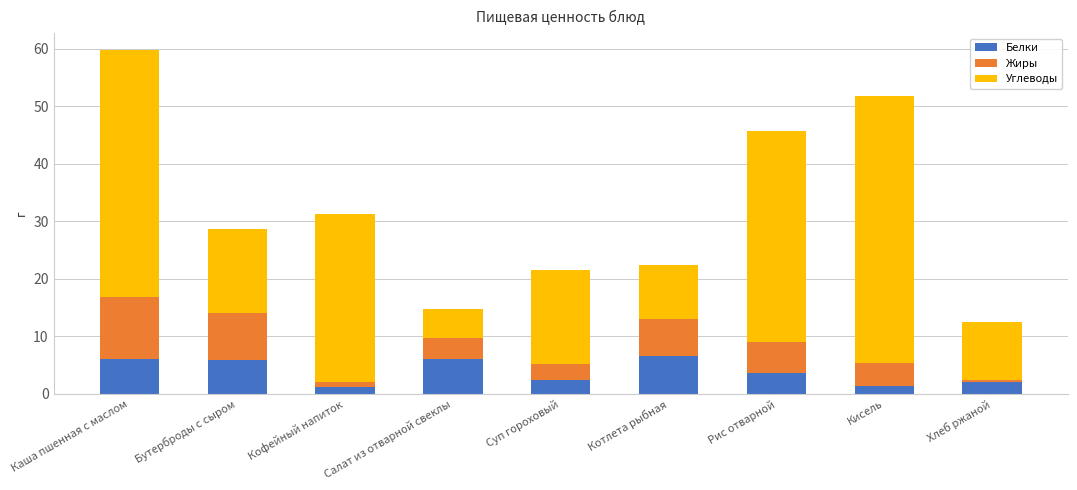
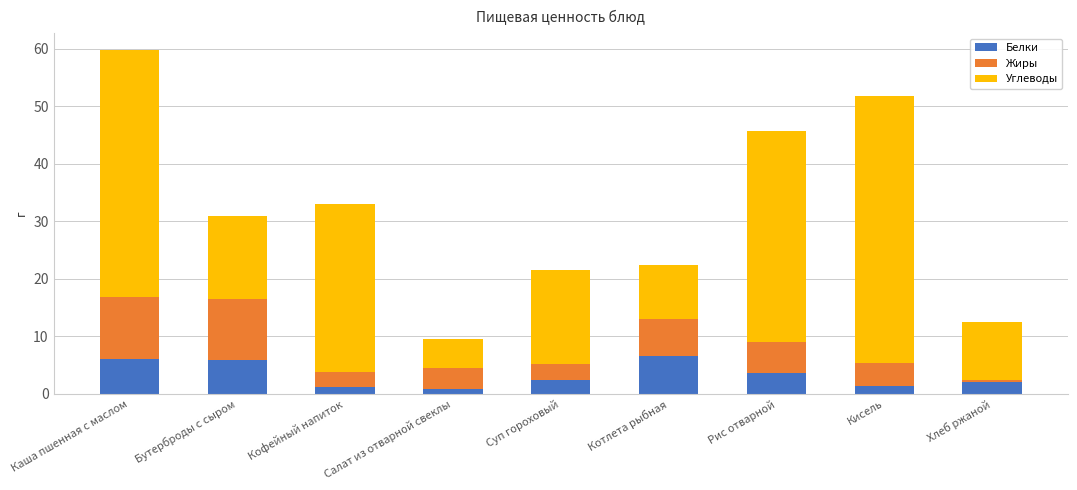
Жиры, Бутерброды с сыром: 8 -> 11
Жиры, Кофейный напиток: 1 -> 3
Белки, Салат из отварной свеклы: 6 -> 1
